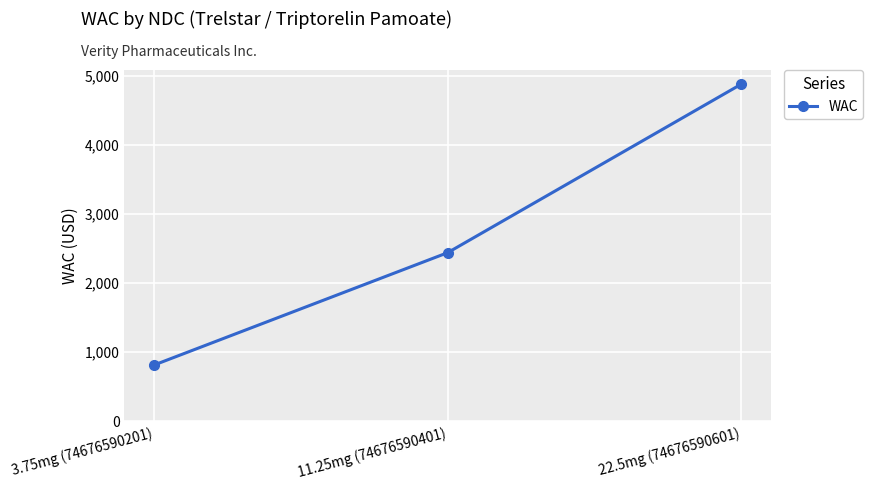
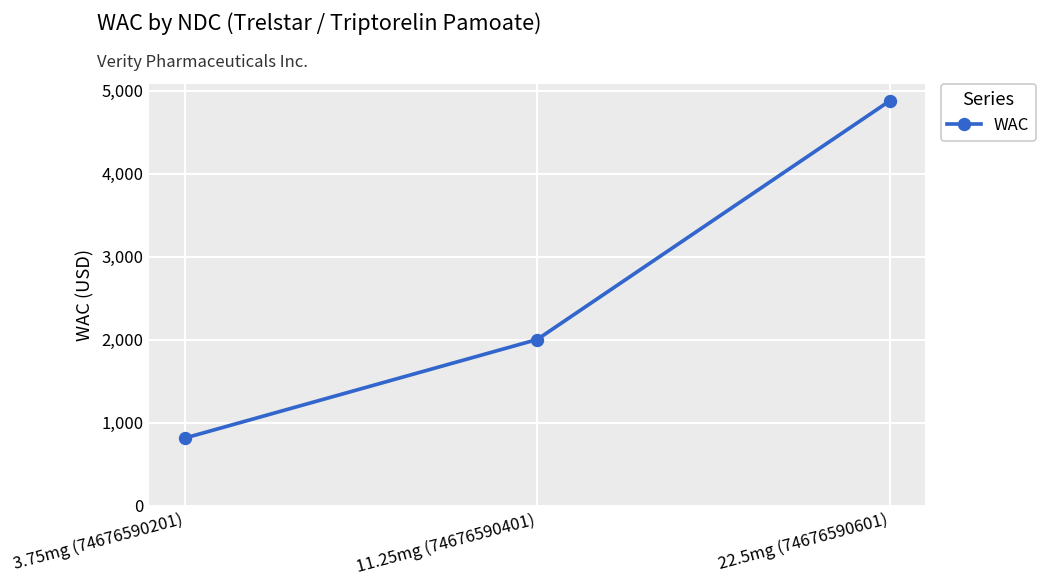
11.25mg (74676590401): 2,400 -> 2,000
